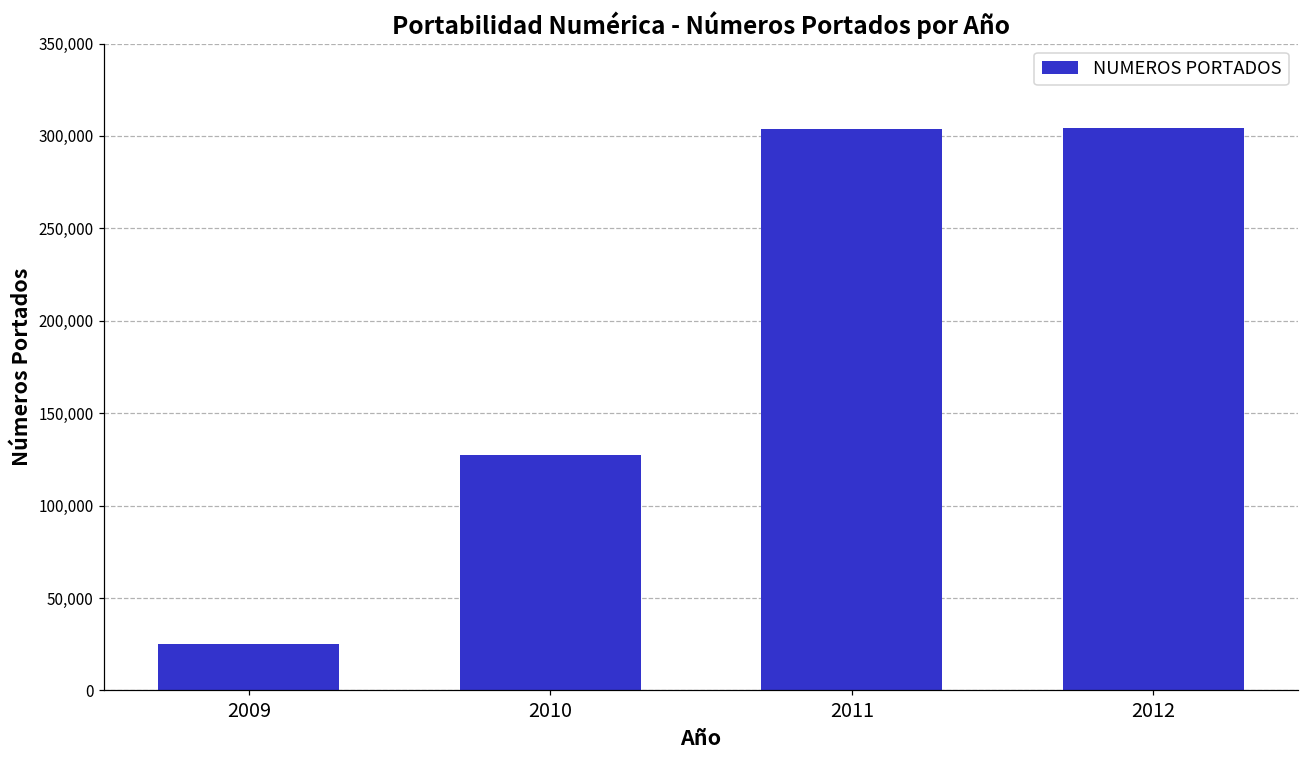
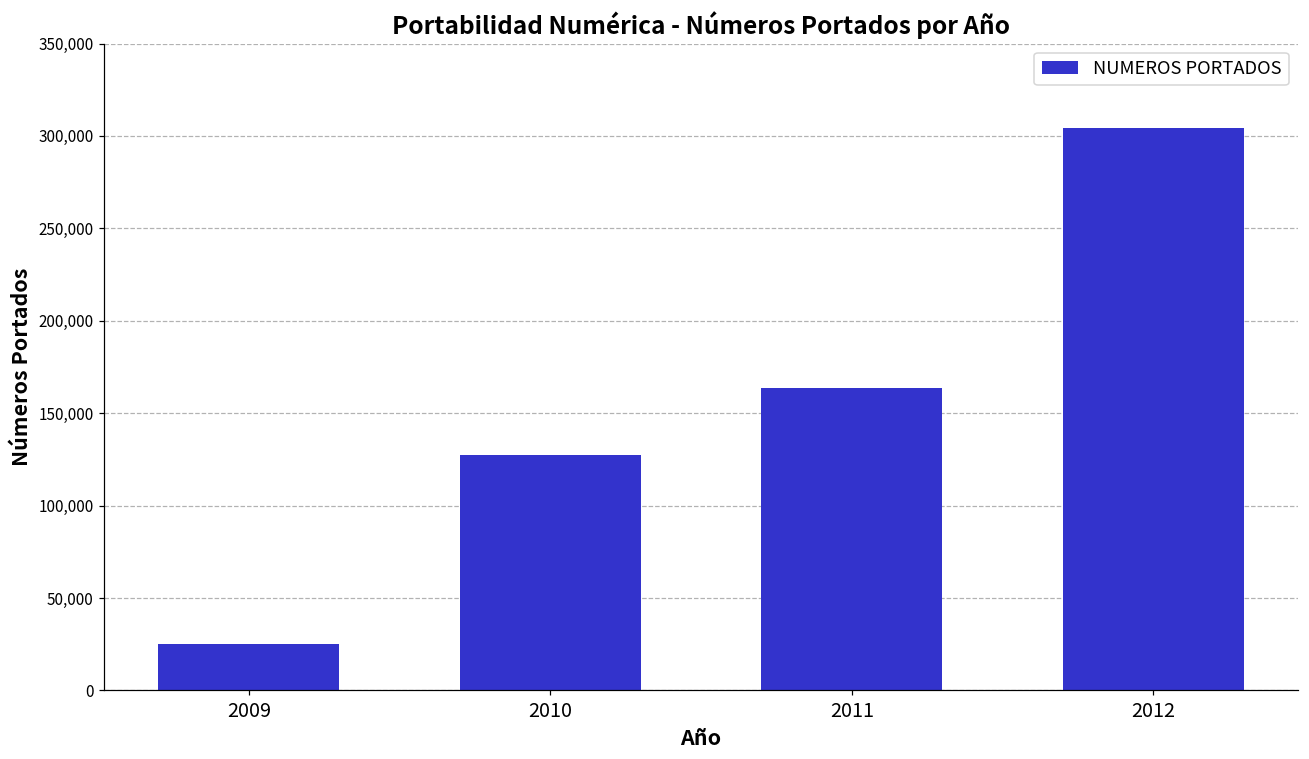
2011: 304,000 -> 164,000
